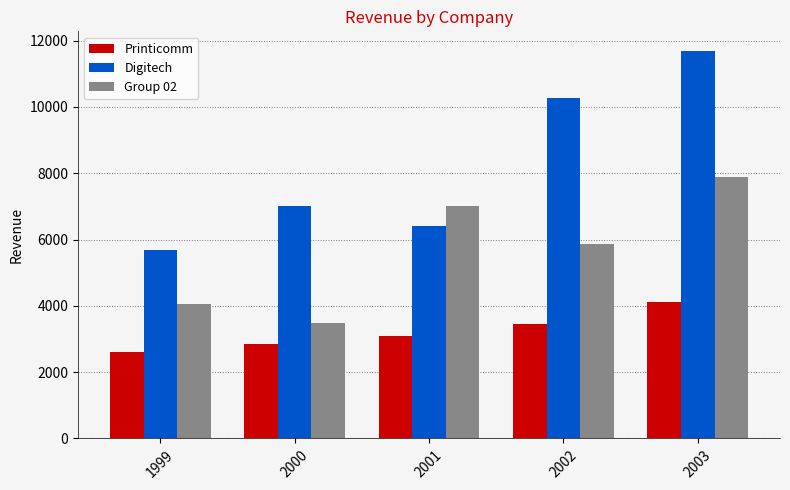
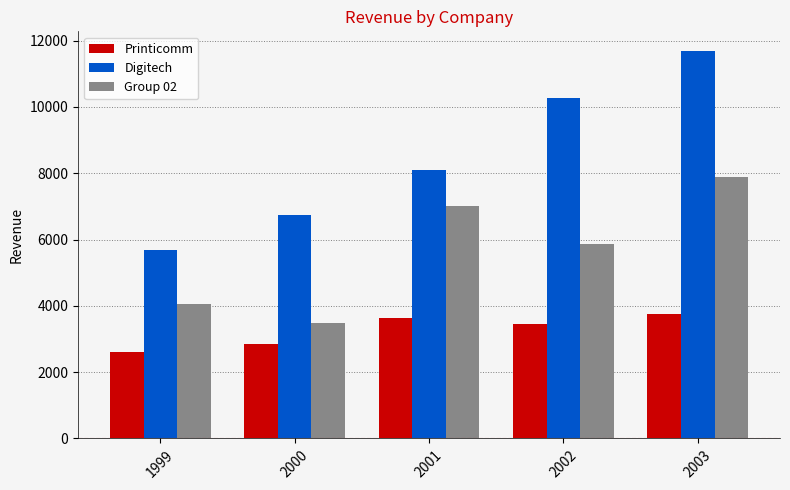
Digitech, 2000: 7000 -> 6800
Printicomm, 2001: 3100 -> 3600
Digitech, 2001: 6400 -> 8100
Printicomm, 2003: 4100 -> 3800
